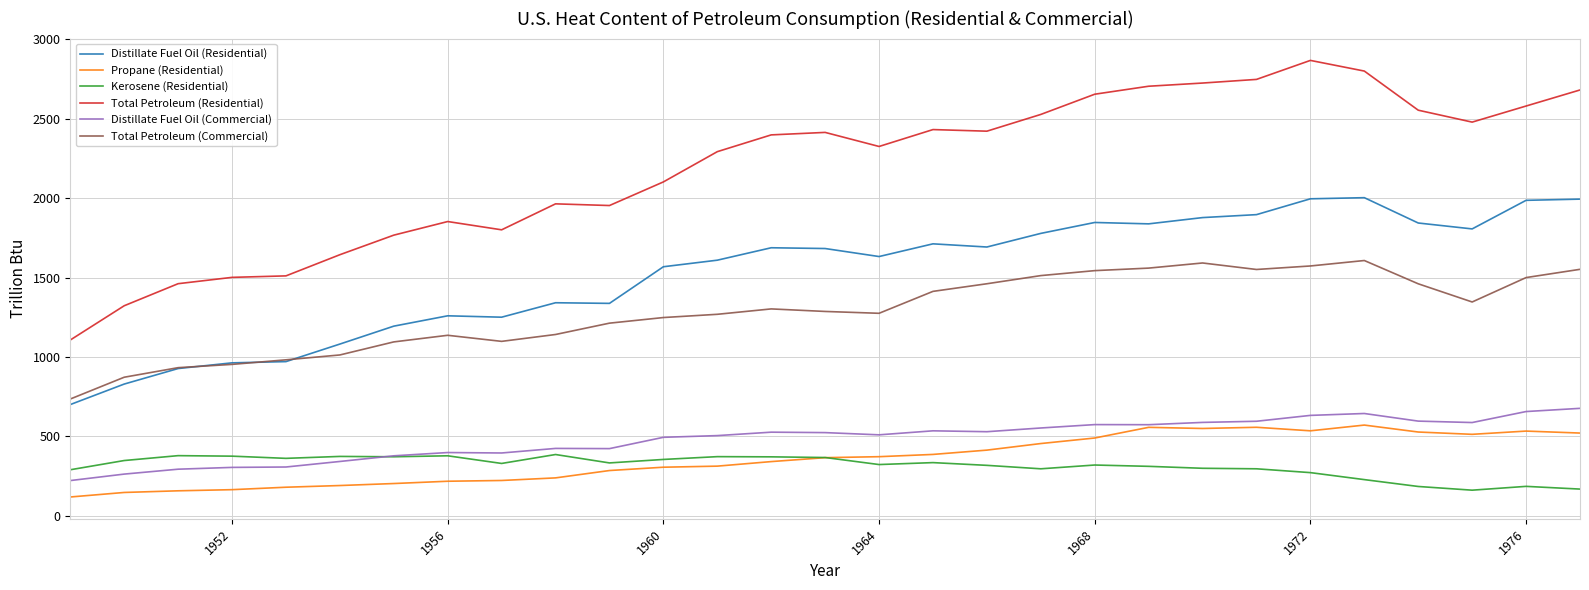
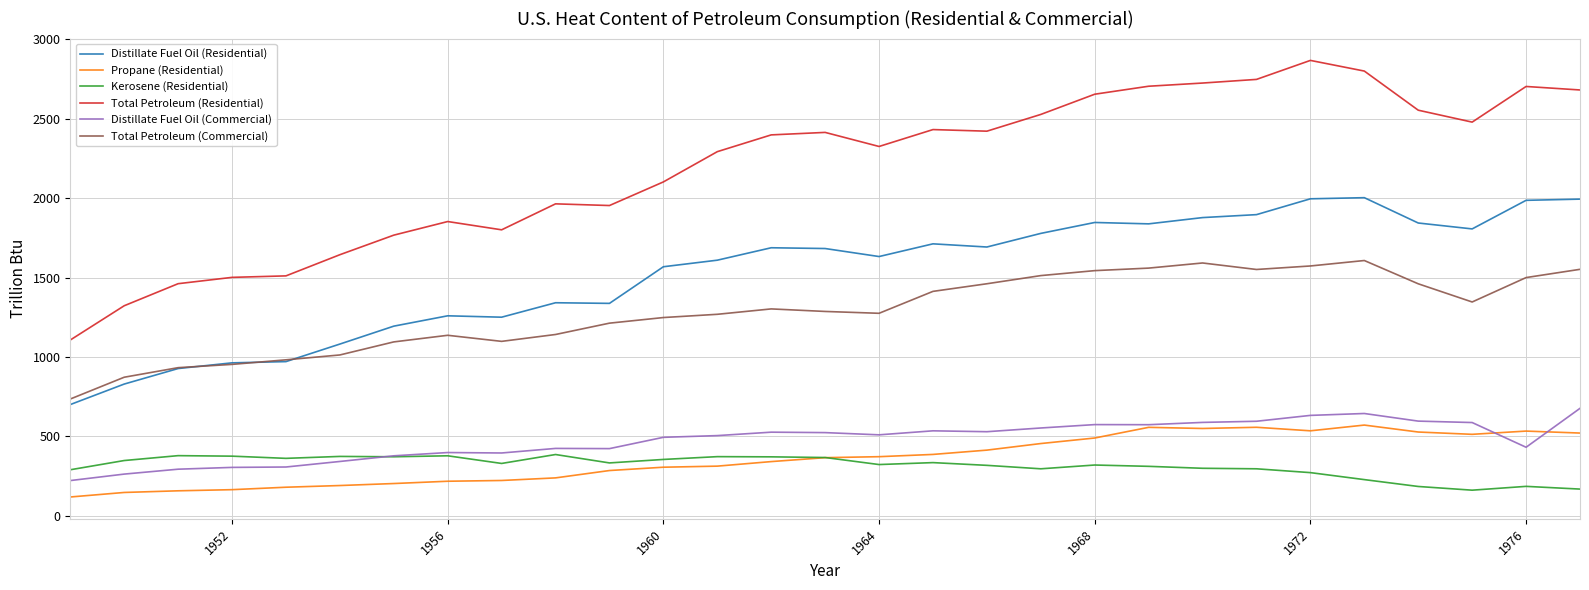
Total Petroleum (Residential), 1976: 2580 -> 2700
Distillate Fuel Oil (Commercial), 1976: 660 -> 430
